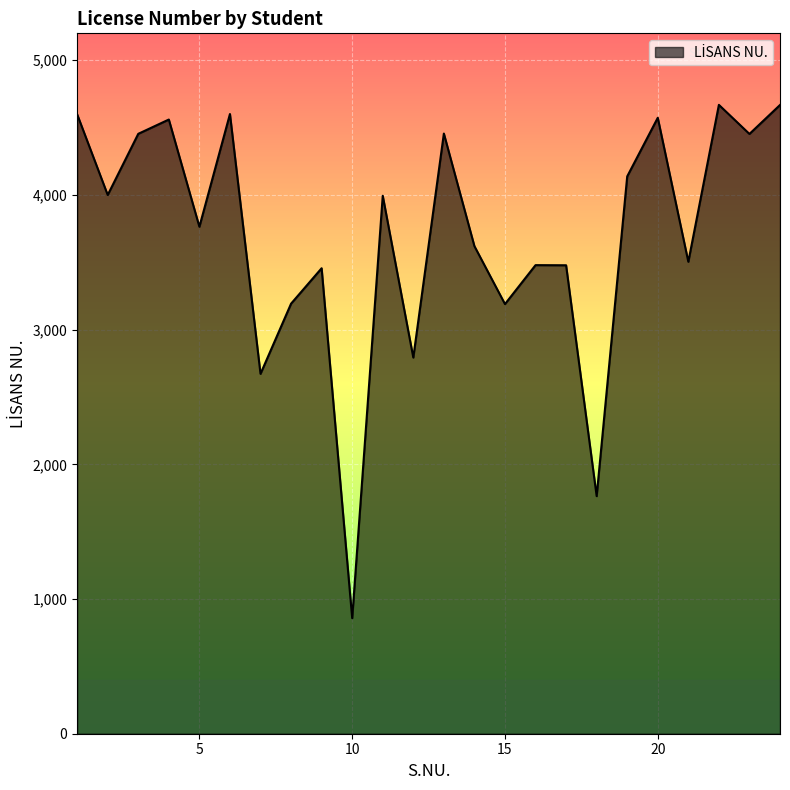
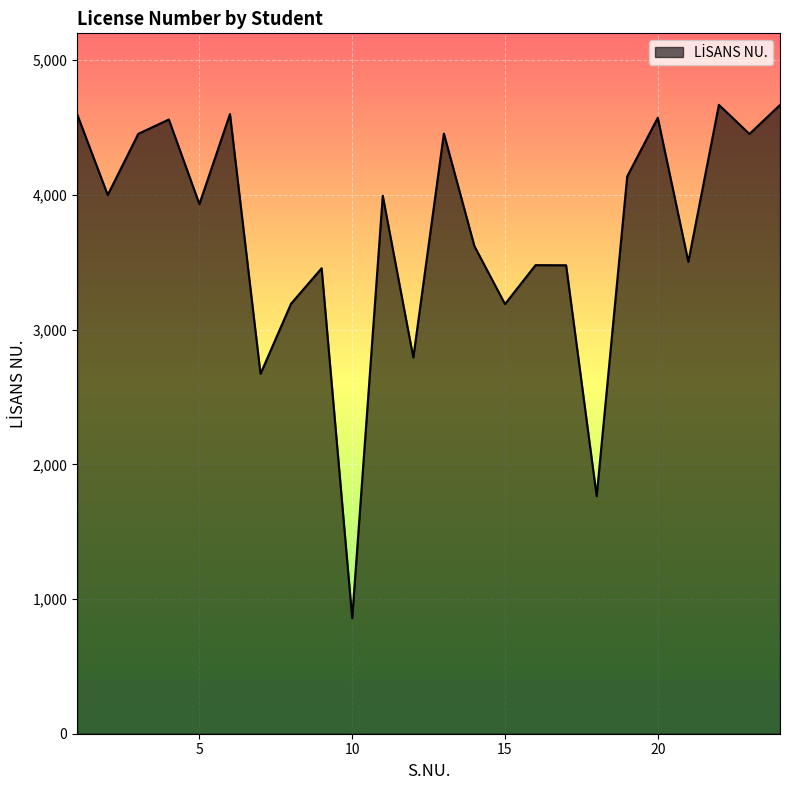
5: 3,760 -> 3,930
